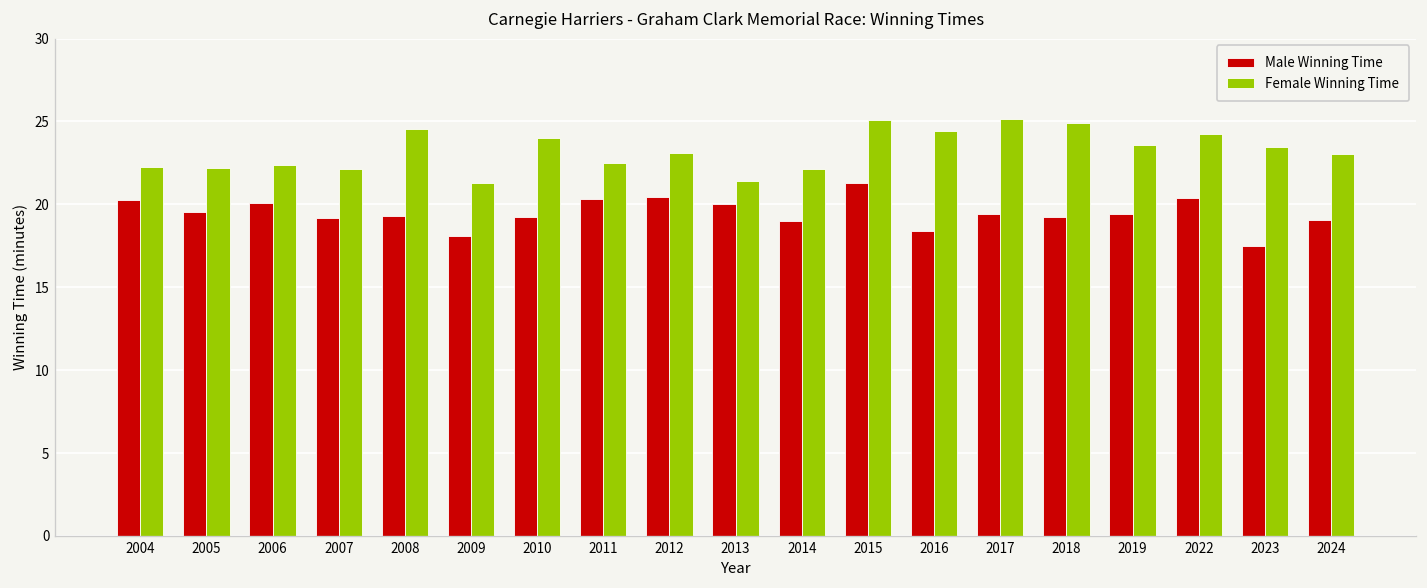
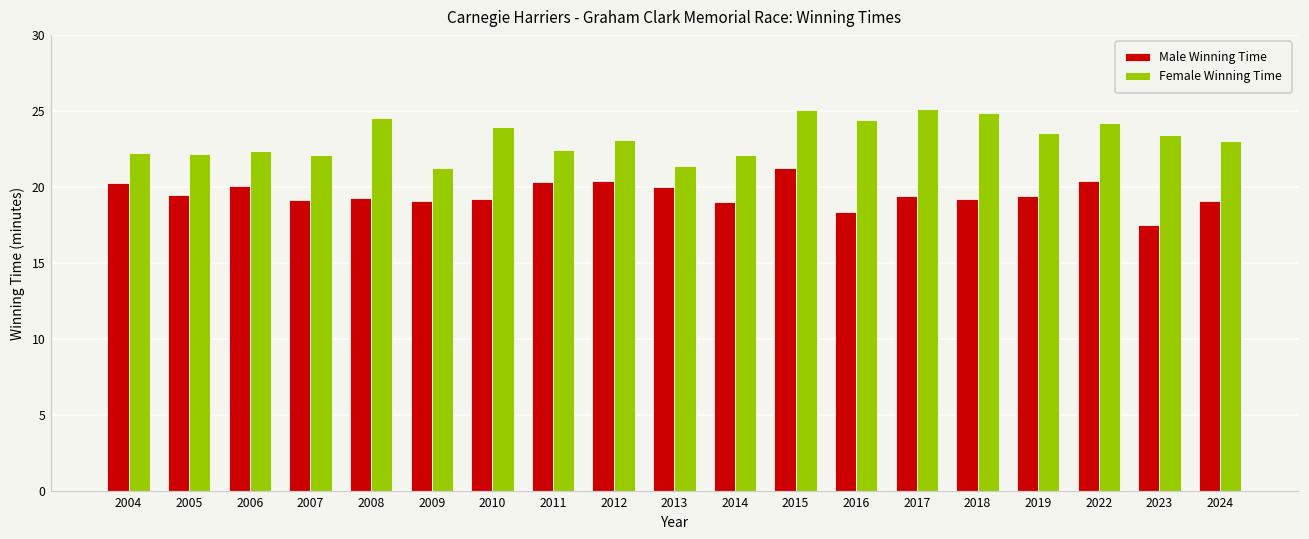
Male Winning Time, 2009: 18.1 -> 19.1
